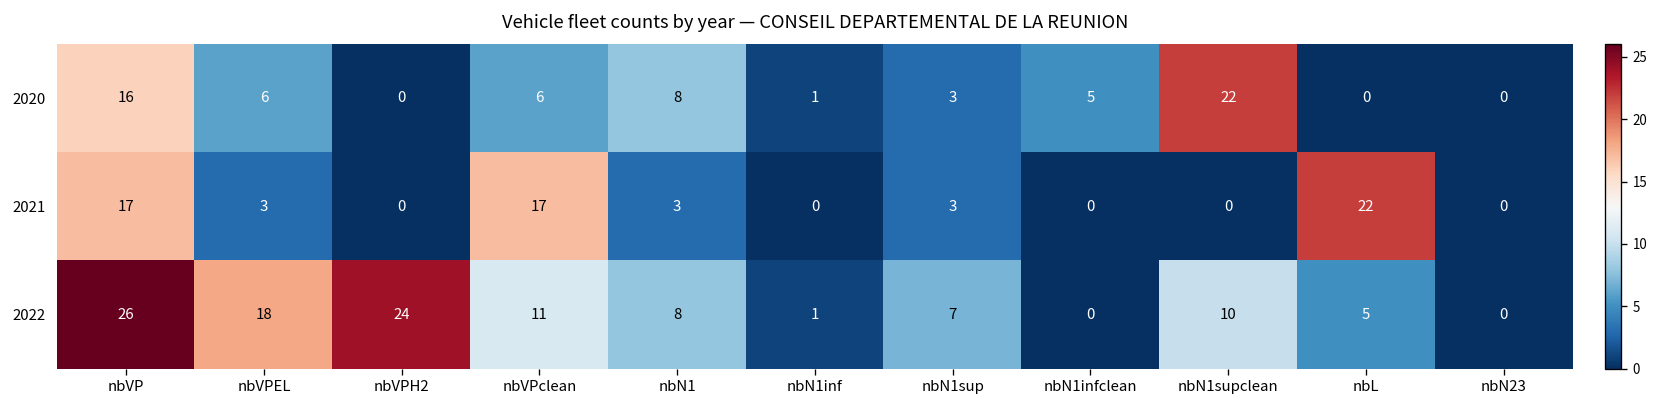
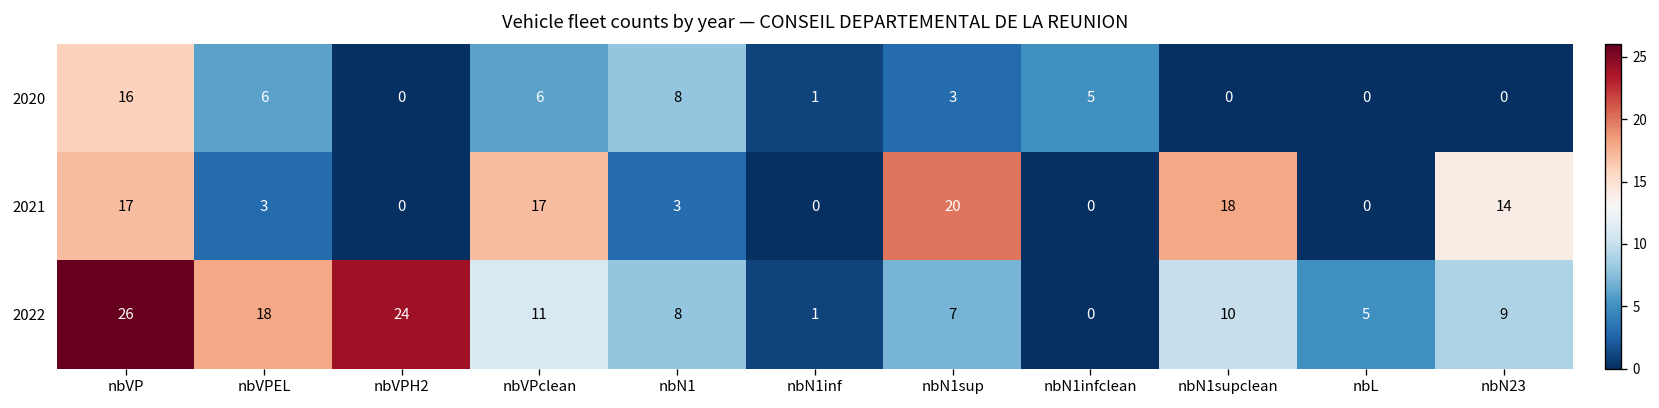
2020, nbN1supclean: 22 -> 0
2021, nbN1sup: 3 -> 20
2021, nbN1supclean: 0 -> 18
2021, nbL: 22 -> 0
2021, nbN23: 0 -> 14
2022, nbN23: 0 -> 9
